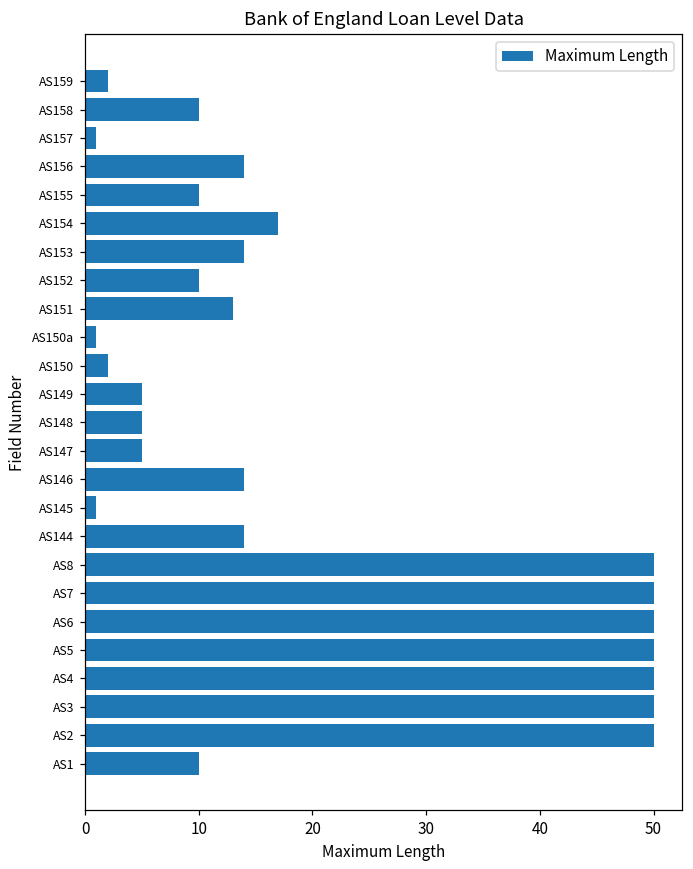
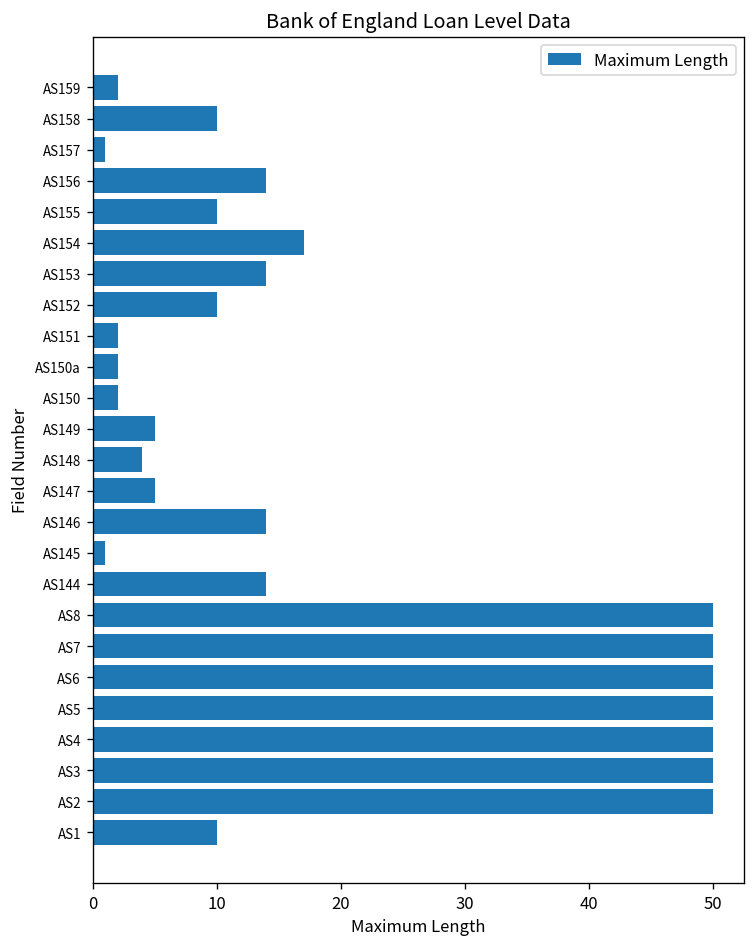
AS151: 13 -> 2
AS150a: 1 -> 2
AS148: 5 -> 4
